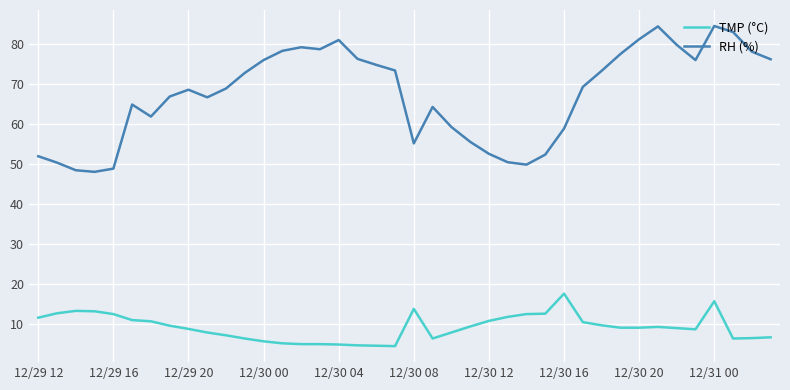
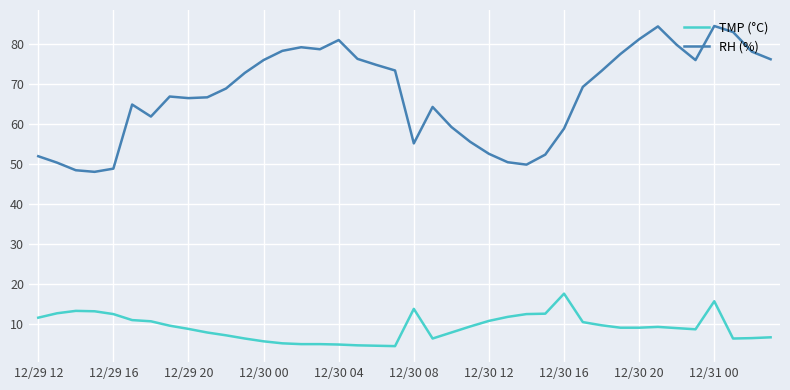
RH (%), 12/29 20: 69 -> 66
